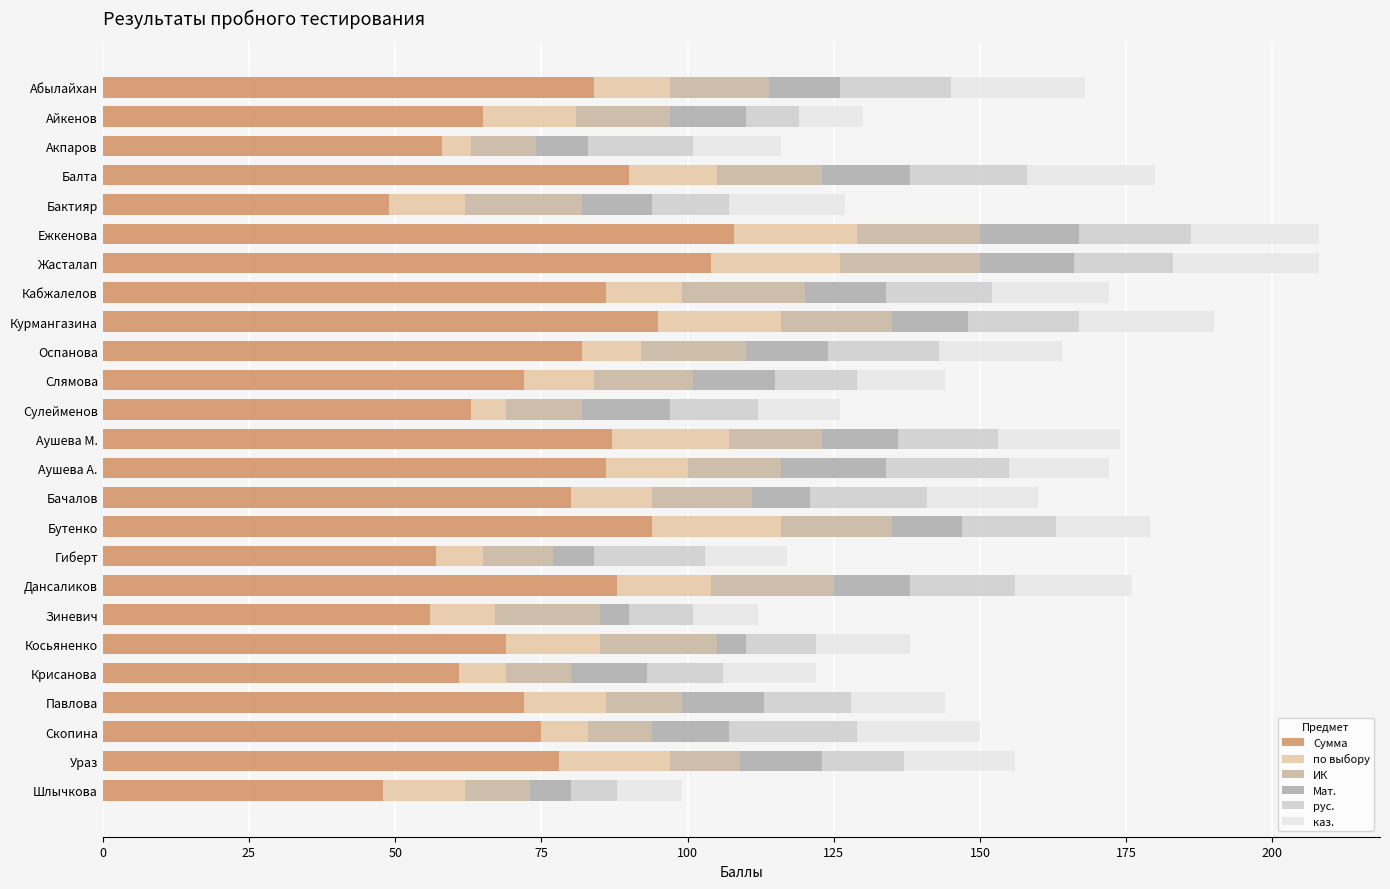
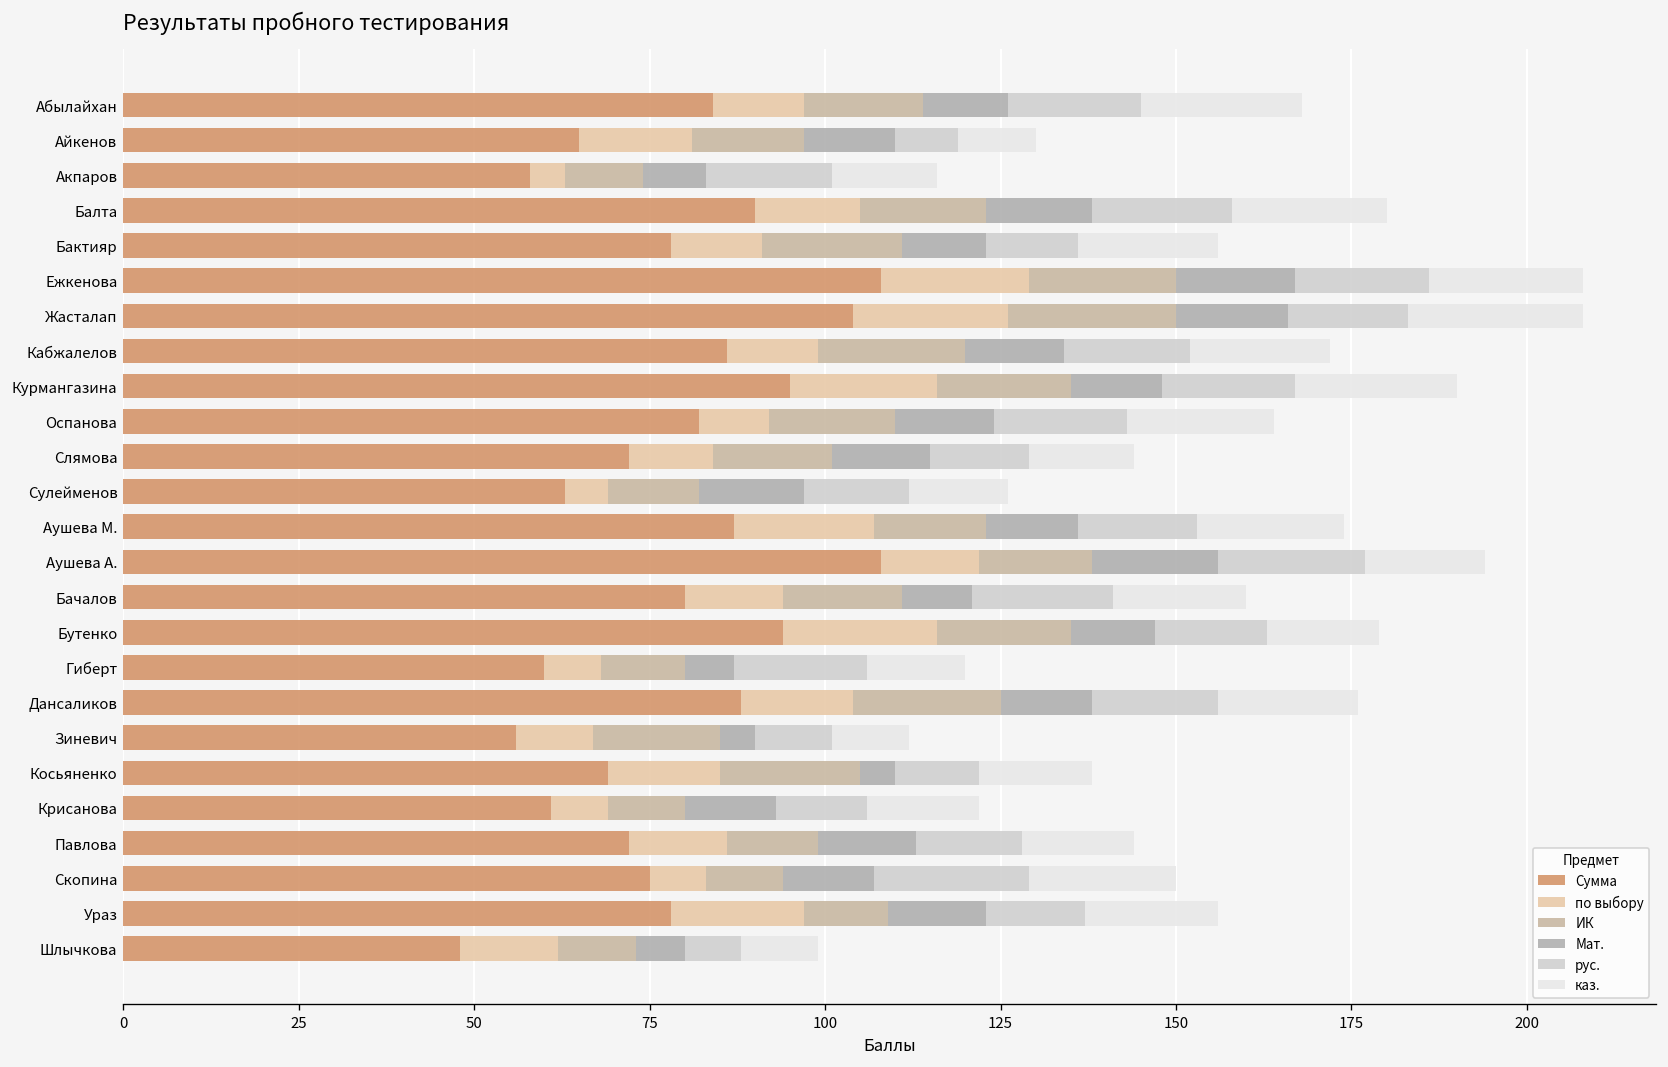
Сумма, Бактияр: 49 -> 78
Сумма, Аушева А.: 86 -> 108
Сумма, Гиберт: 57 -> 60
